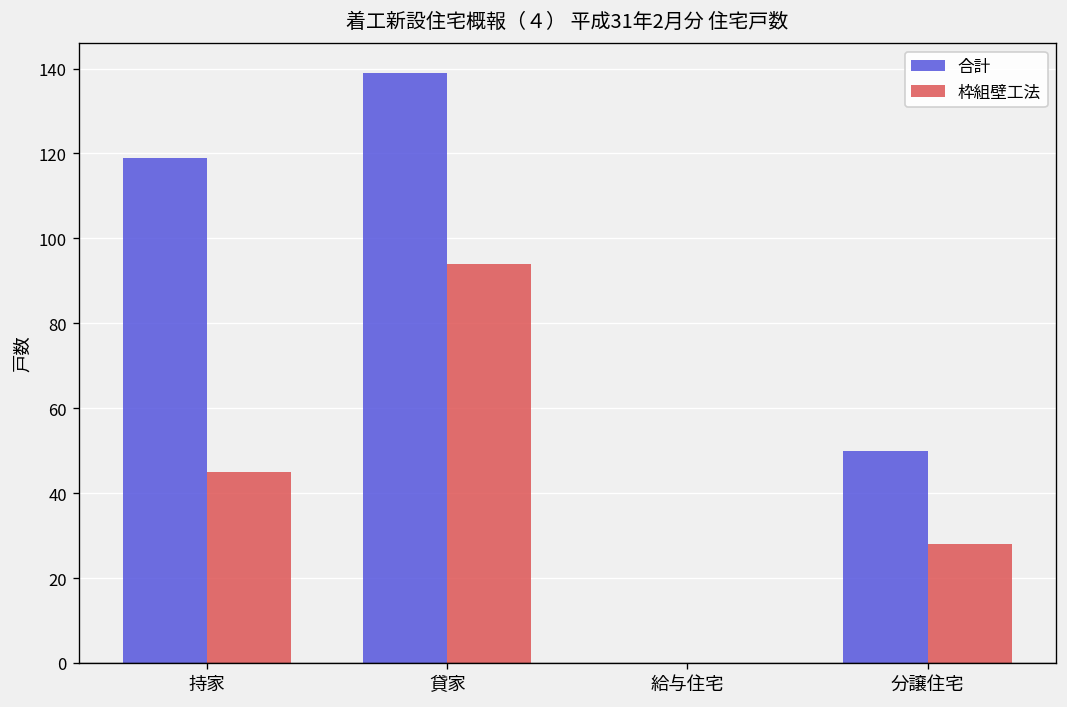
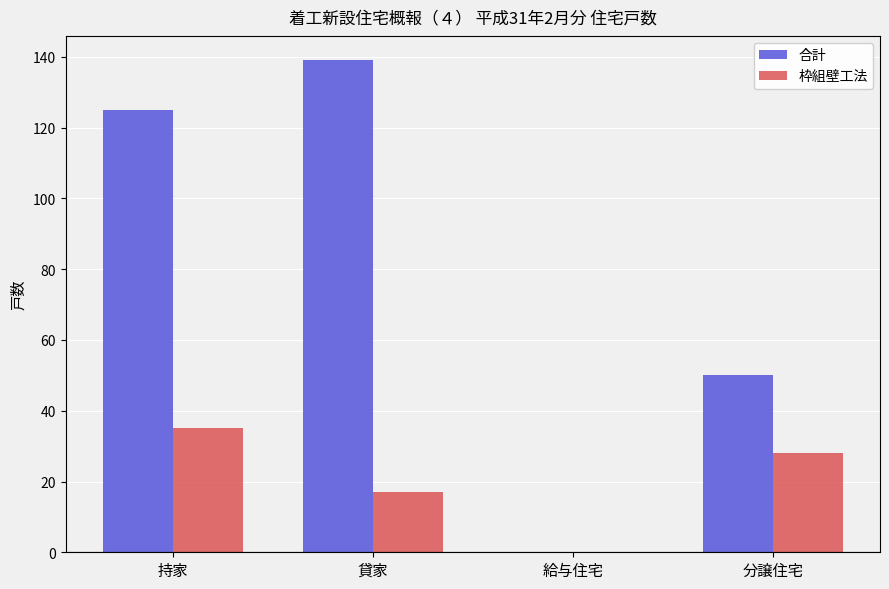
合計, 持家: 119 -> 125
枠組壁工法, 持家: 45 -> 35
枠組壁工法, 貸家: 94 -> 17
